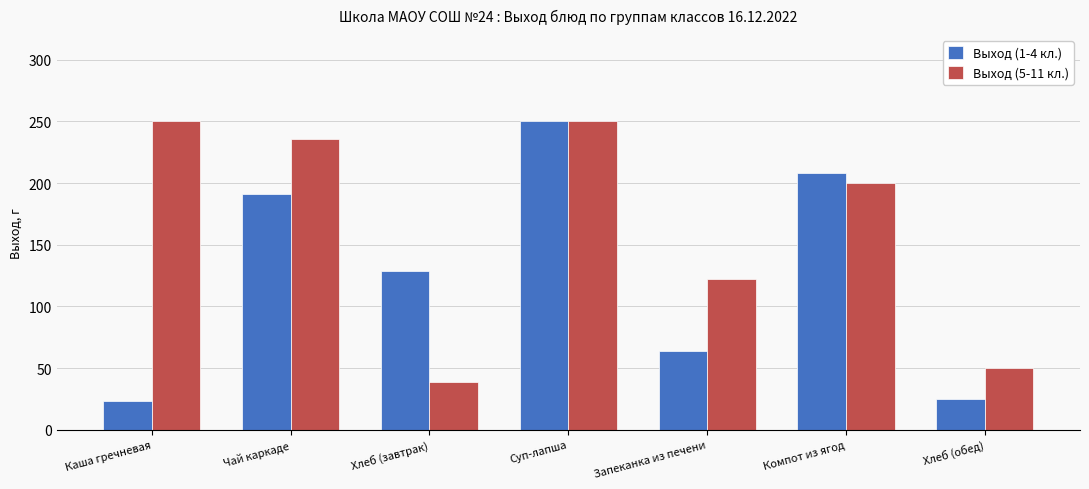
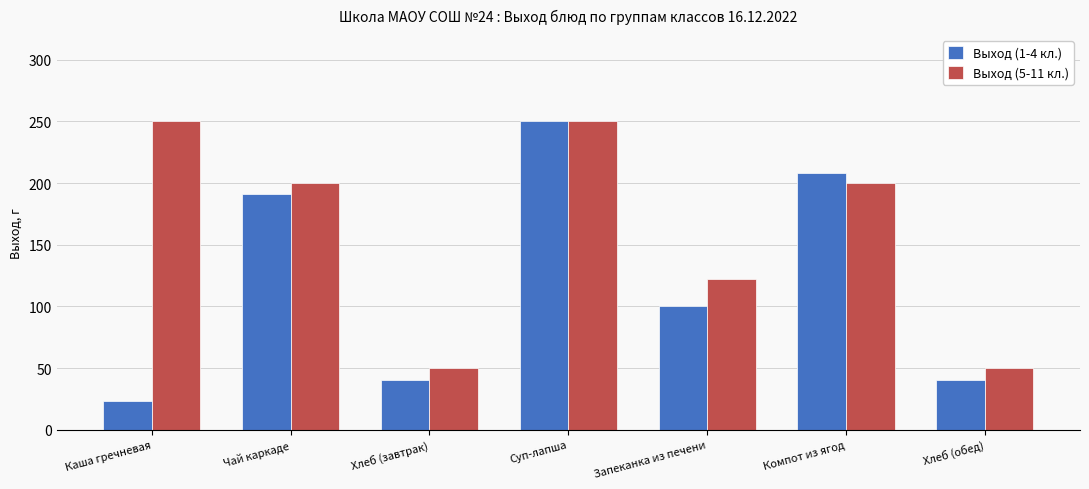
Выход (5-11 кл.), Чай каркаде: 236 -> 200
Выход (1-4 кл.), Хлеб (завтрак): 129 -> 40
Выход (5-11 кл.), Хлеб (завтрак): 39 -> 50
Выход (1-4 кл.), Запеканка из печени: 64 -> 100
Выход (1-4 кл.), Хлеб (обед): 25 -> 40
